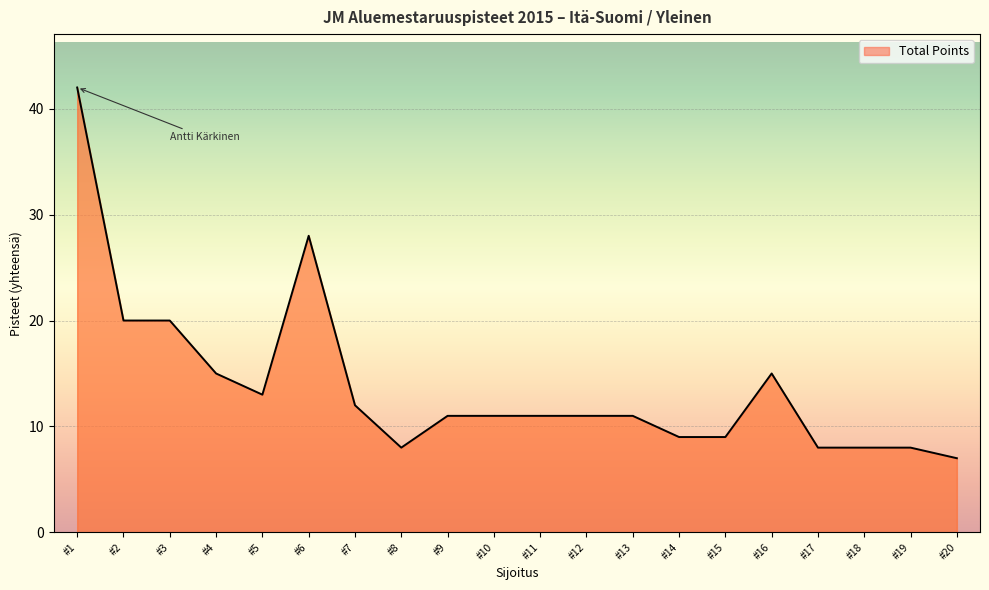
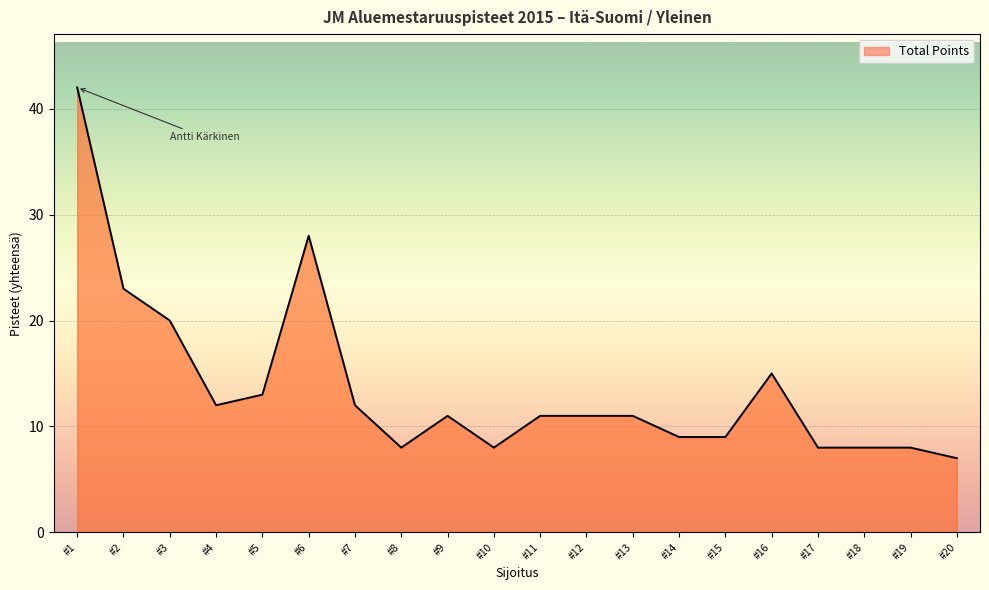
#2: 20 -> 23
#4: 15 -> 12
#10: 11 -> 8
